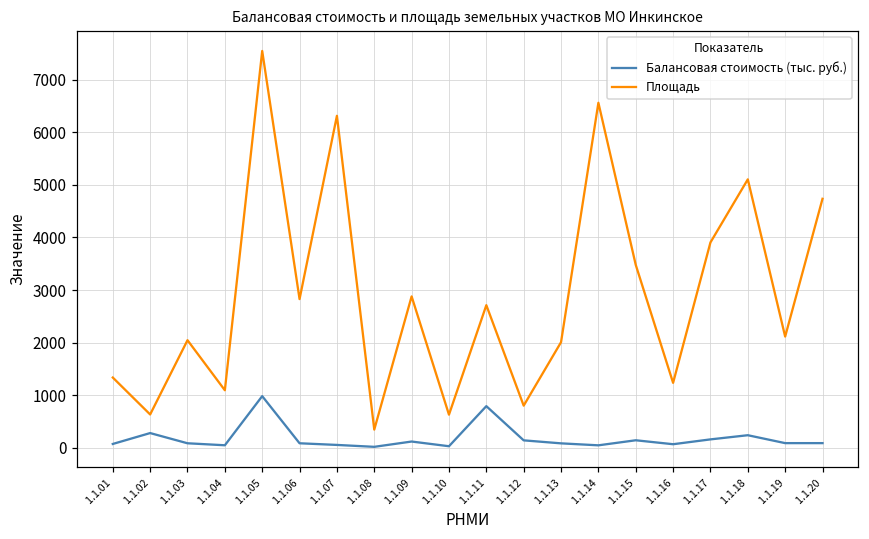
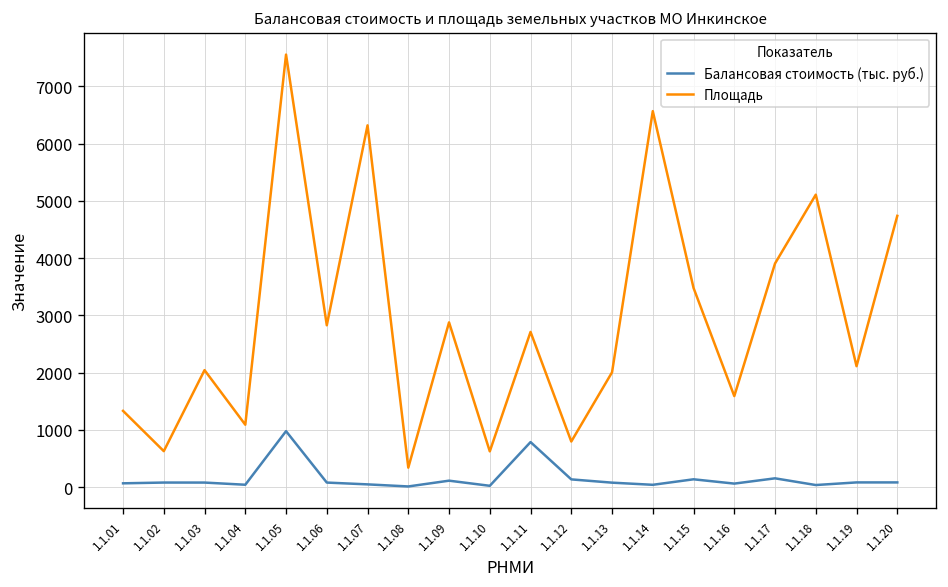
Балансовая стоимость (тыс. руб.), 1.1.02: 300 -> 100
Площадь, 1.1.16: 1200 -> 1600
Балансовая стоимость (тыс. руб.), 1.1.18: 200 -> 0
